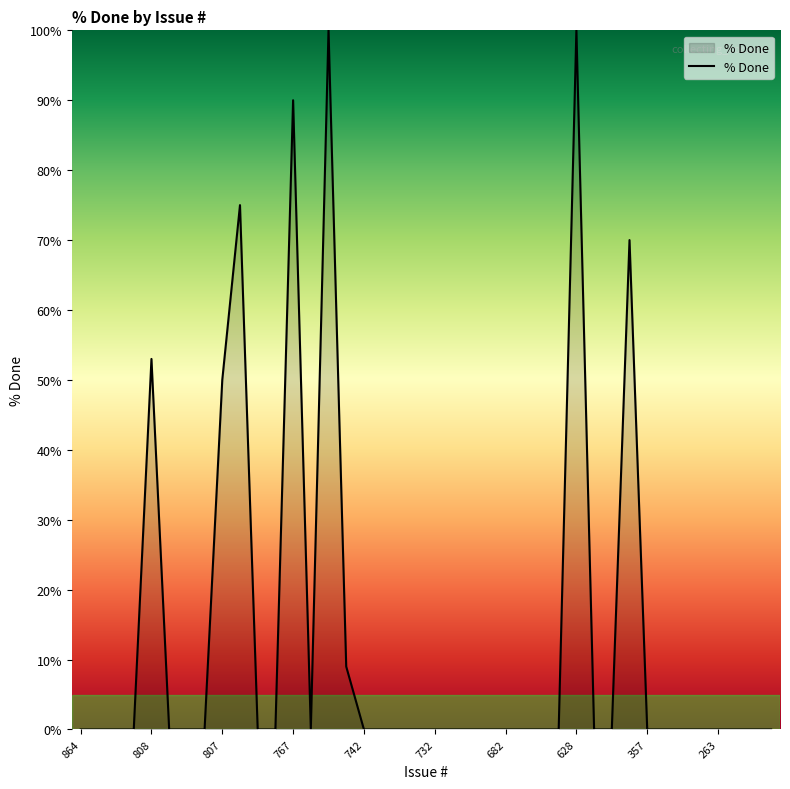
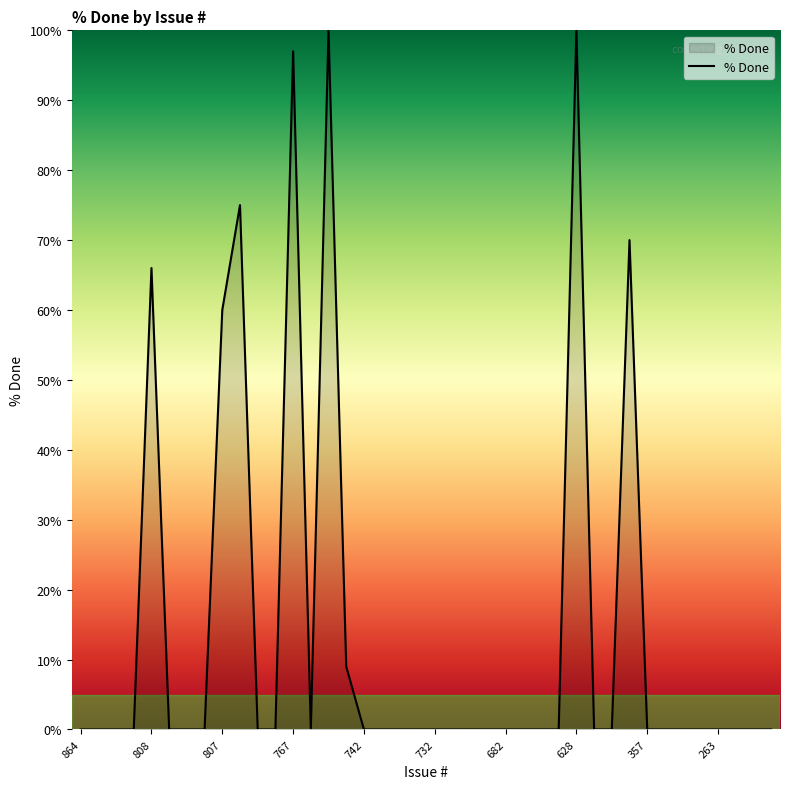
808: 53% -> 66%
807: 50% -> 60%
767: 90% -> 97%
